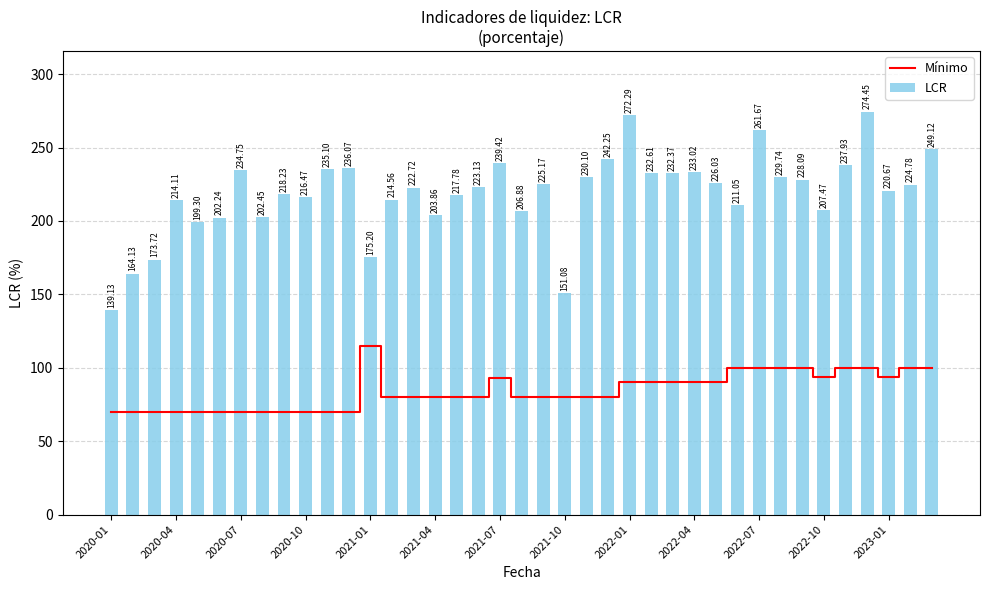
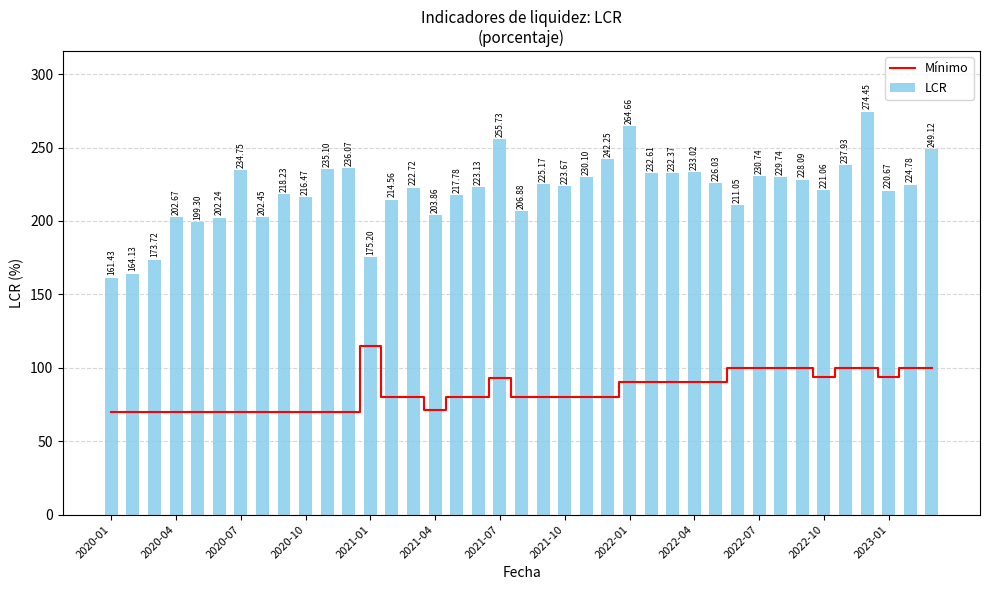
LCR, 2020-01: 139.13 -> 161.43
LCR, 2020-04: 214.11 -> 202.67
Mínimo, 2021-04: 80 -> 71
LCR, 2021-07: 239.42 -> 255.73
LCR, 2021-10: 151.08 -> 223.67
LCR, 2022-01: 272.29 -> 264.66
LCR, 2022-07: 261.67 -> 230.74
LCR, 2022-10: 207.47 -> 221.06
